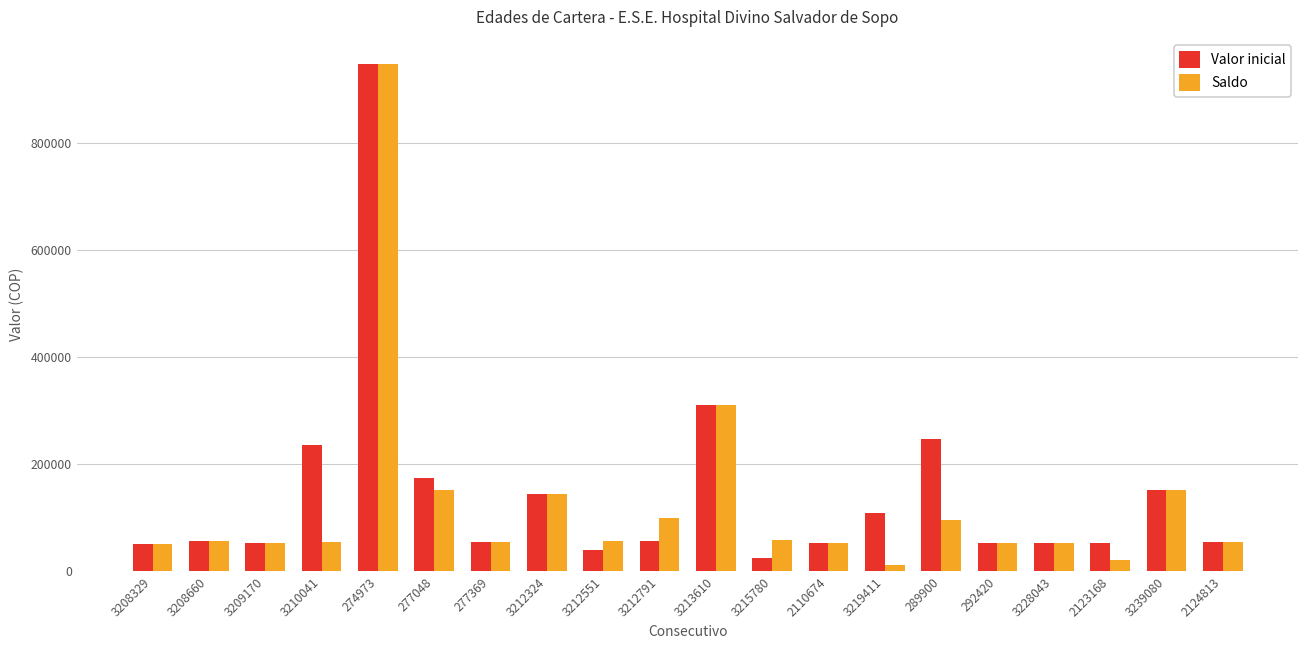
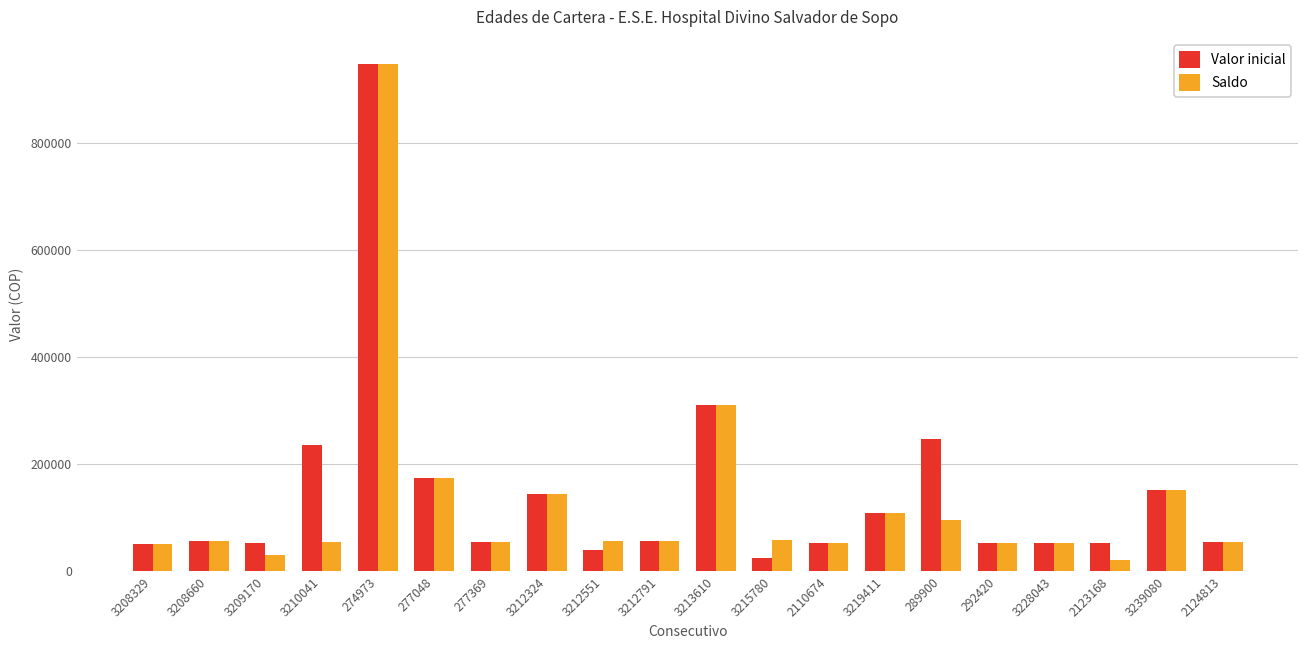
Saldo, 3209170: 50000 -> 30000
Saldo, 277048: 150000 -> 170000
Saldo, 3212791: 100000 -> 60000
Saldo, 3219411: 10000 -> 110000
